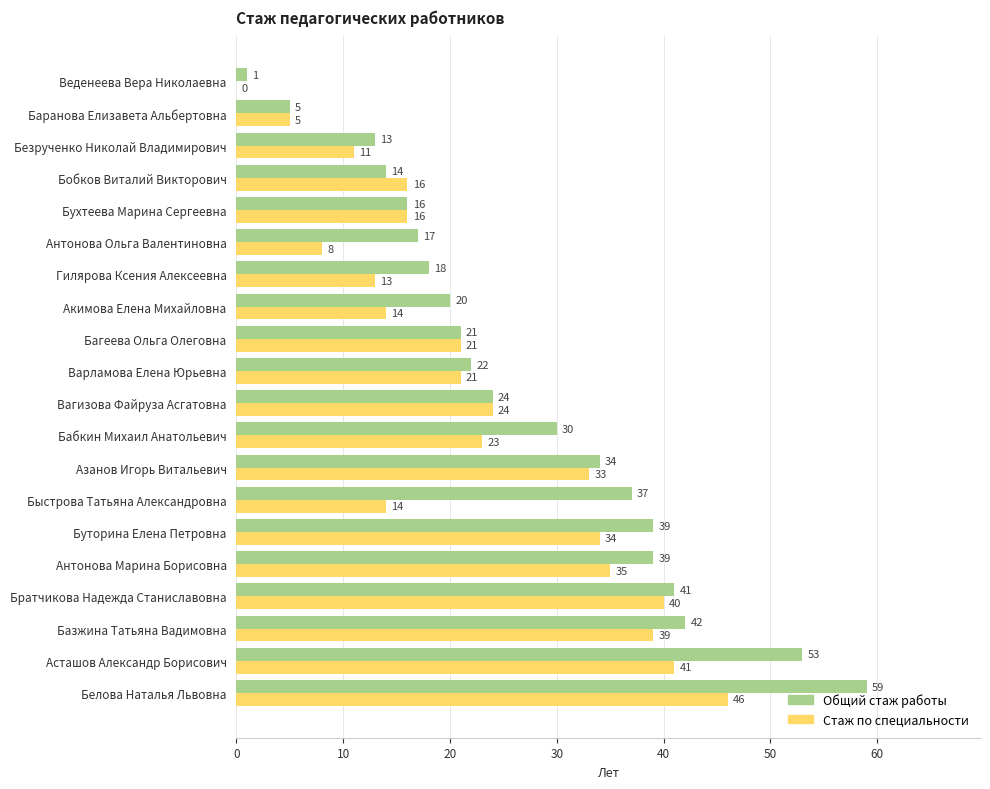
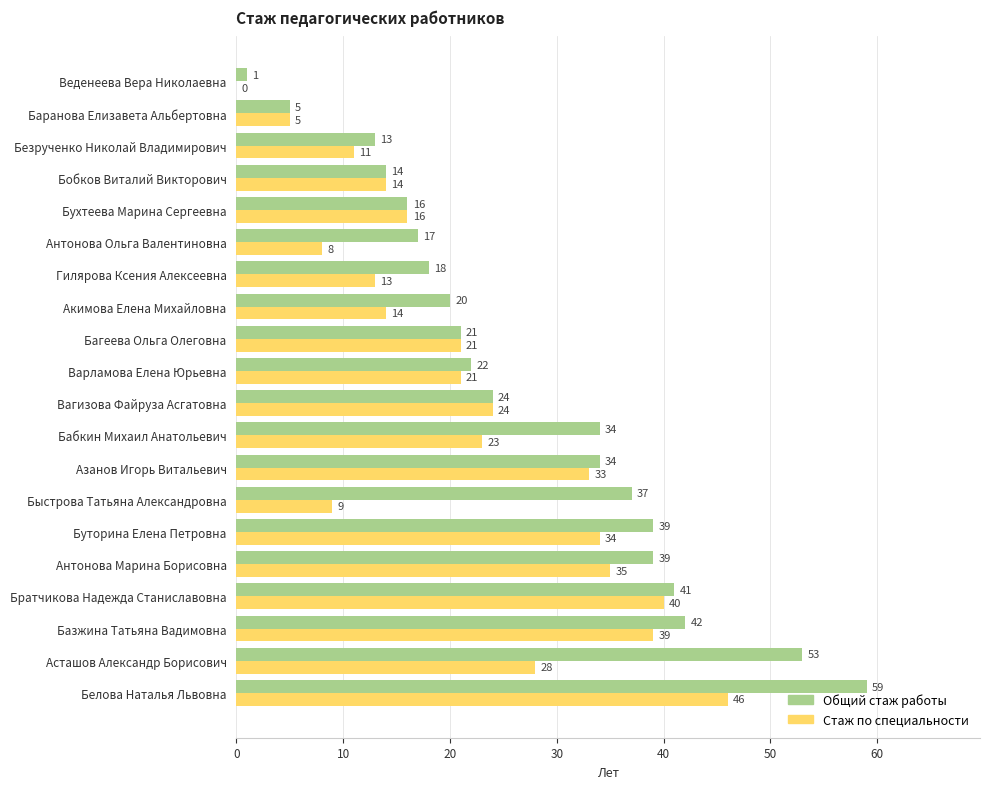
Стаж по специальности, Бобков Виталий Викторович: 16 -> 14
Общий стаж работы, Бабкин Михаил Анатольевич: 30 -> 34
Стаж по специальности, Быстрова Татьяна Александровна: 14 -> 9
Стаж по специальности, Асташов Александр Борисович: 41 -> 28
